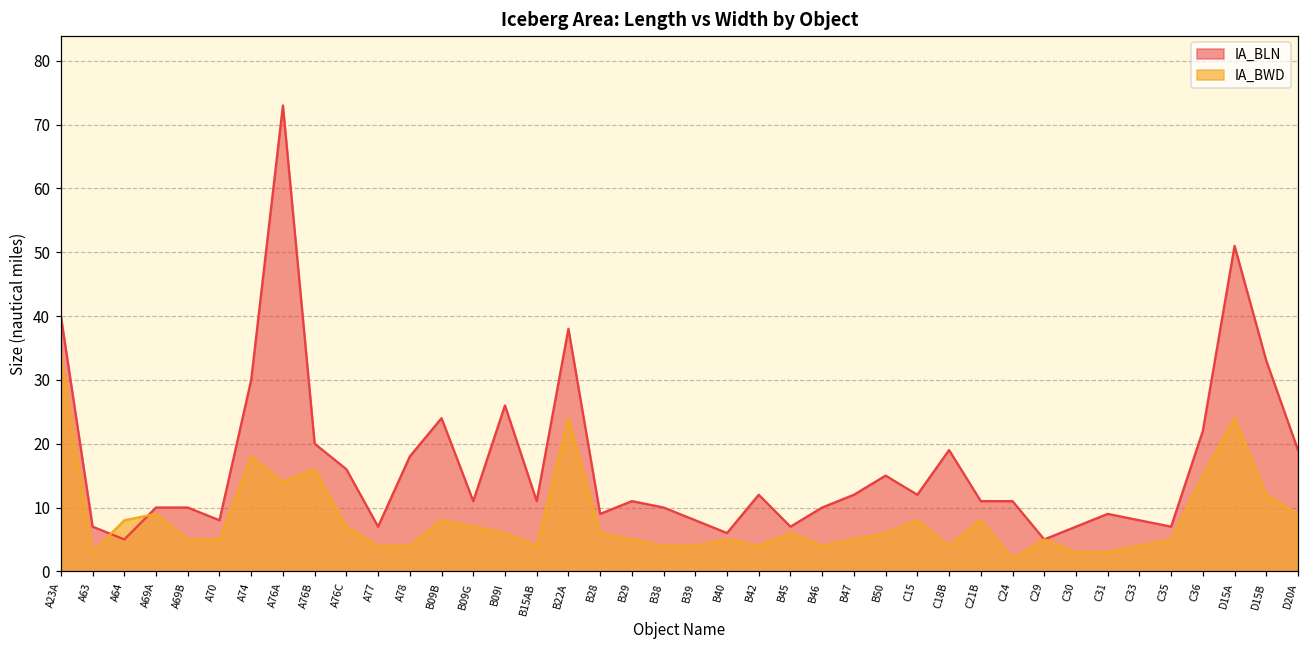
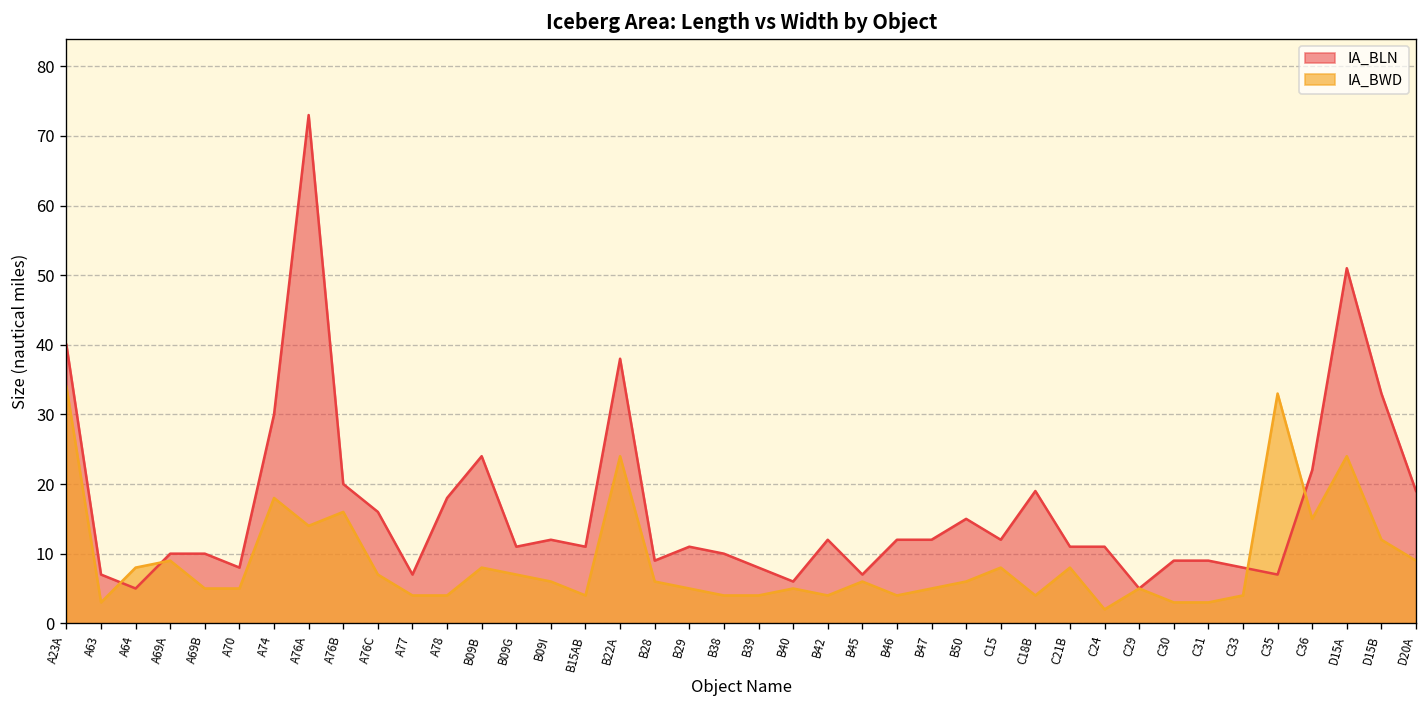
IA_BLN, B09I: 26 -> 12
IA_BLN, B46: 10 -> 12
IA_BLN, C30: 7 -> 9
IA_BWD, C35: 5 -> 33
